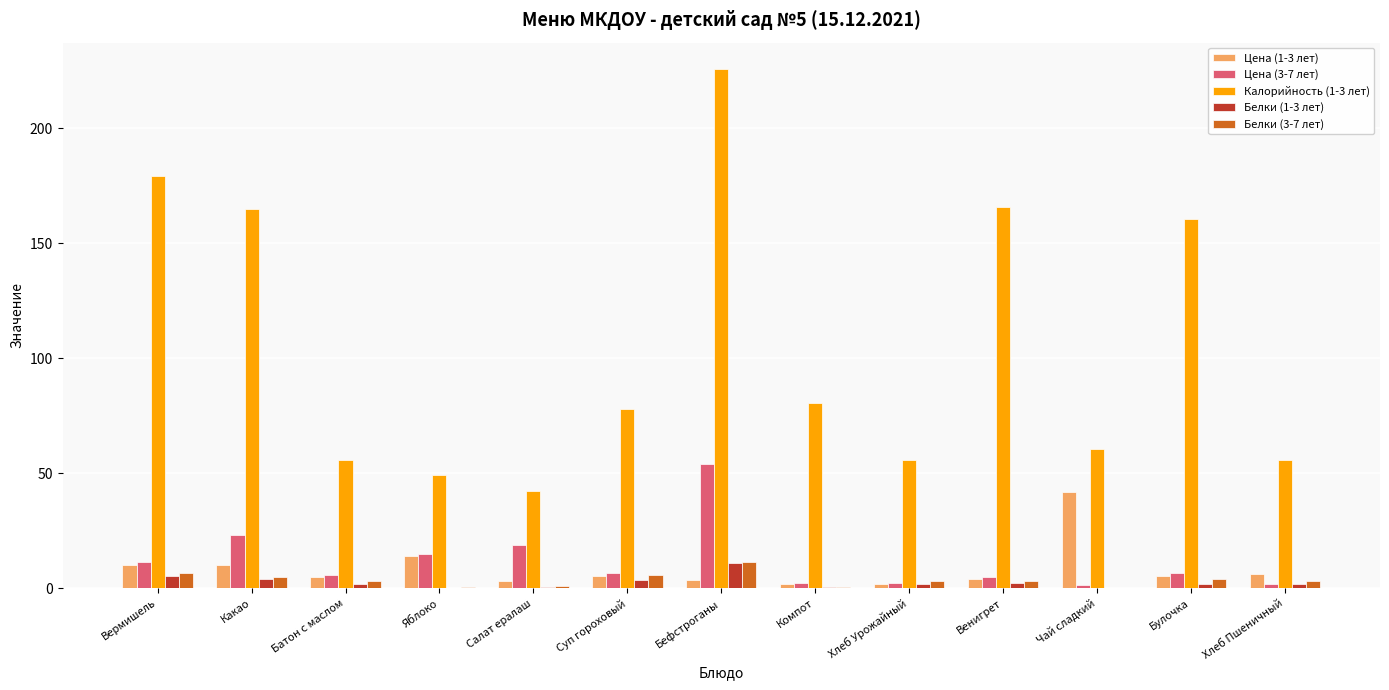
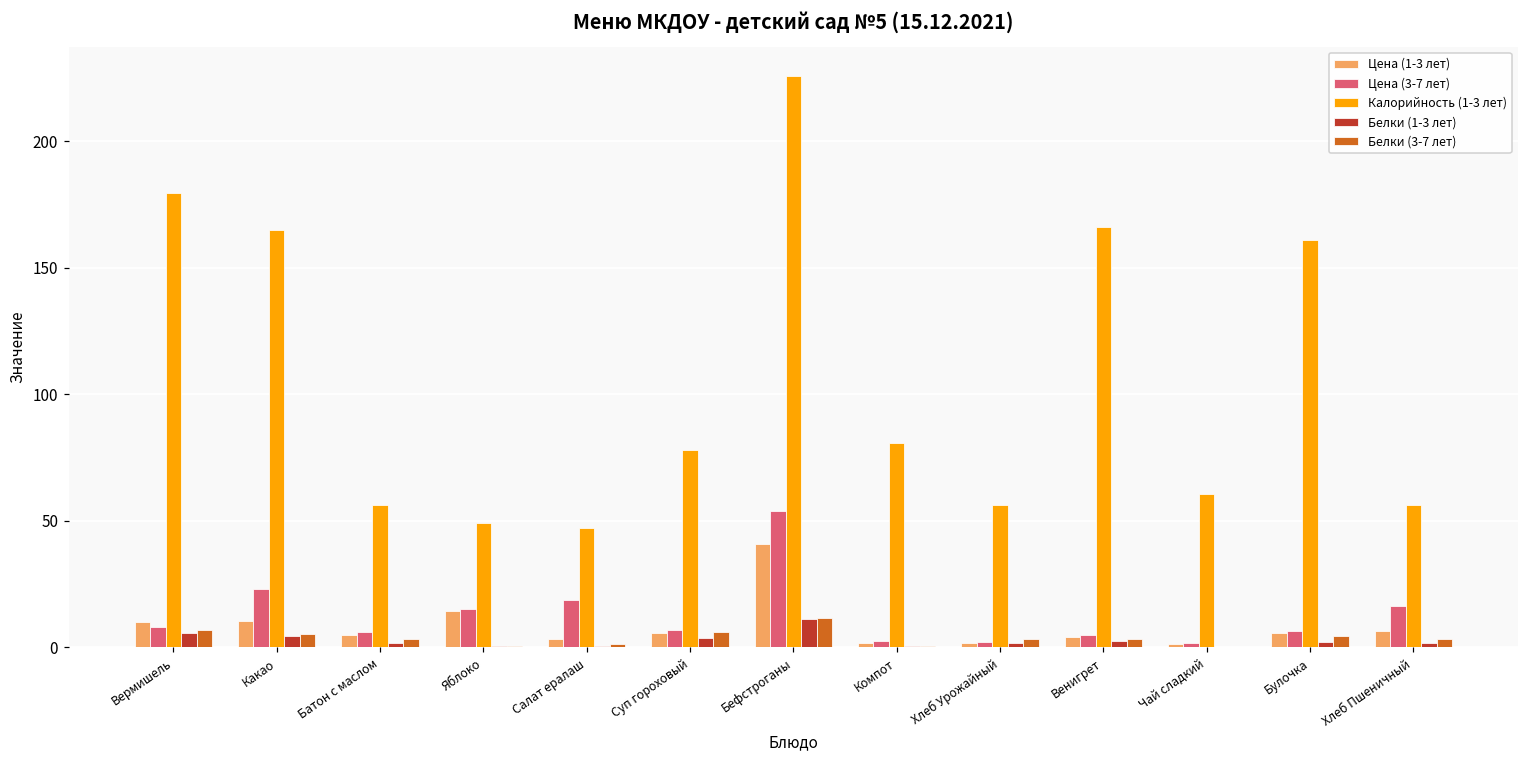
Цена (3-7 лет), Вермишель: 12 -> 8
Калорийность (1-3 лет), Салат ералаш: 42 -> 47
Цена (1-3 лет), Бефстроганы: 4 -> 41
Цена (1-3 лет), Чай сладкий: 42 -> 1
Цена (3-7 лет), Хлеб Пшеничный: 2 -> 16
